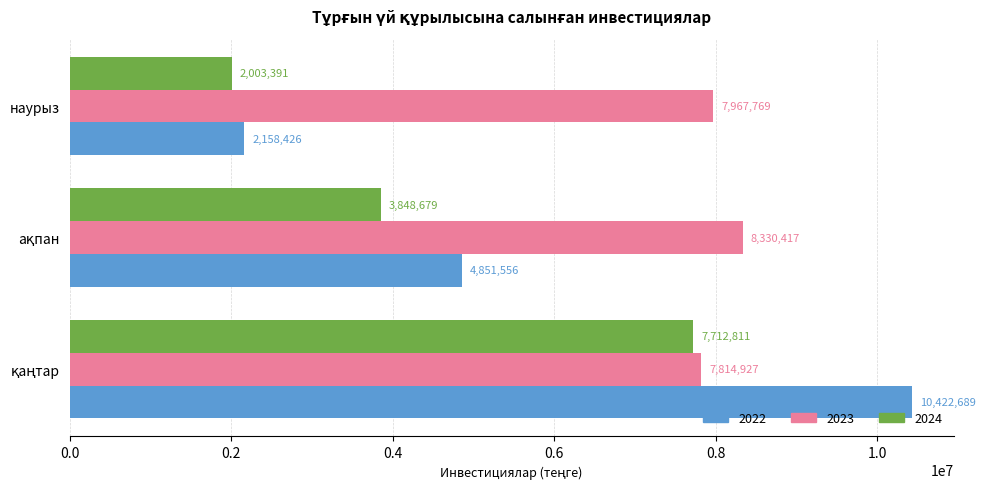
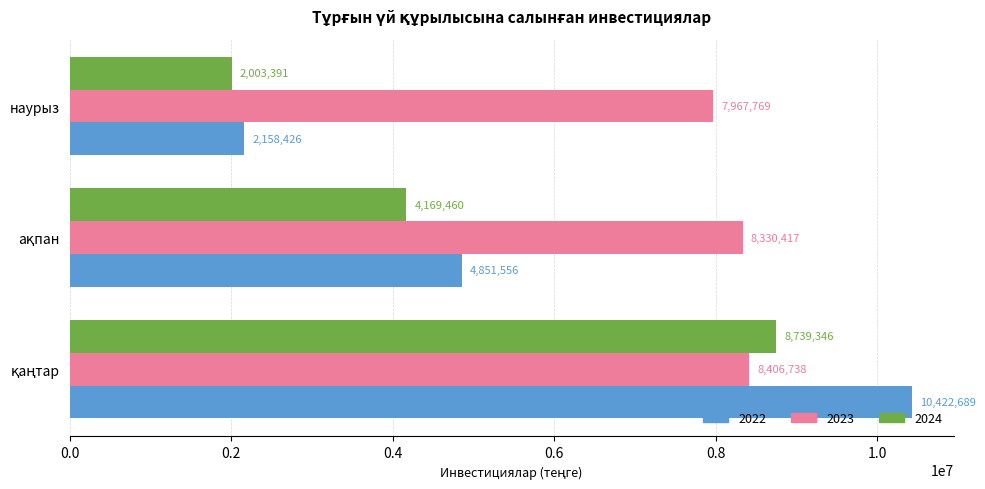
2024, ақпан: 3,848,679 -> 4,169,460
2024, қаңтар: 7,712,811 -> 8,739,346
2023, қаңтар: 7,814,927 -> 8,406,738
